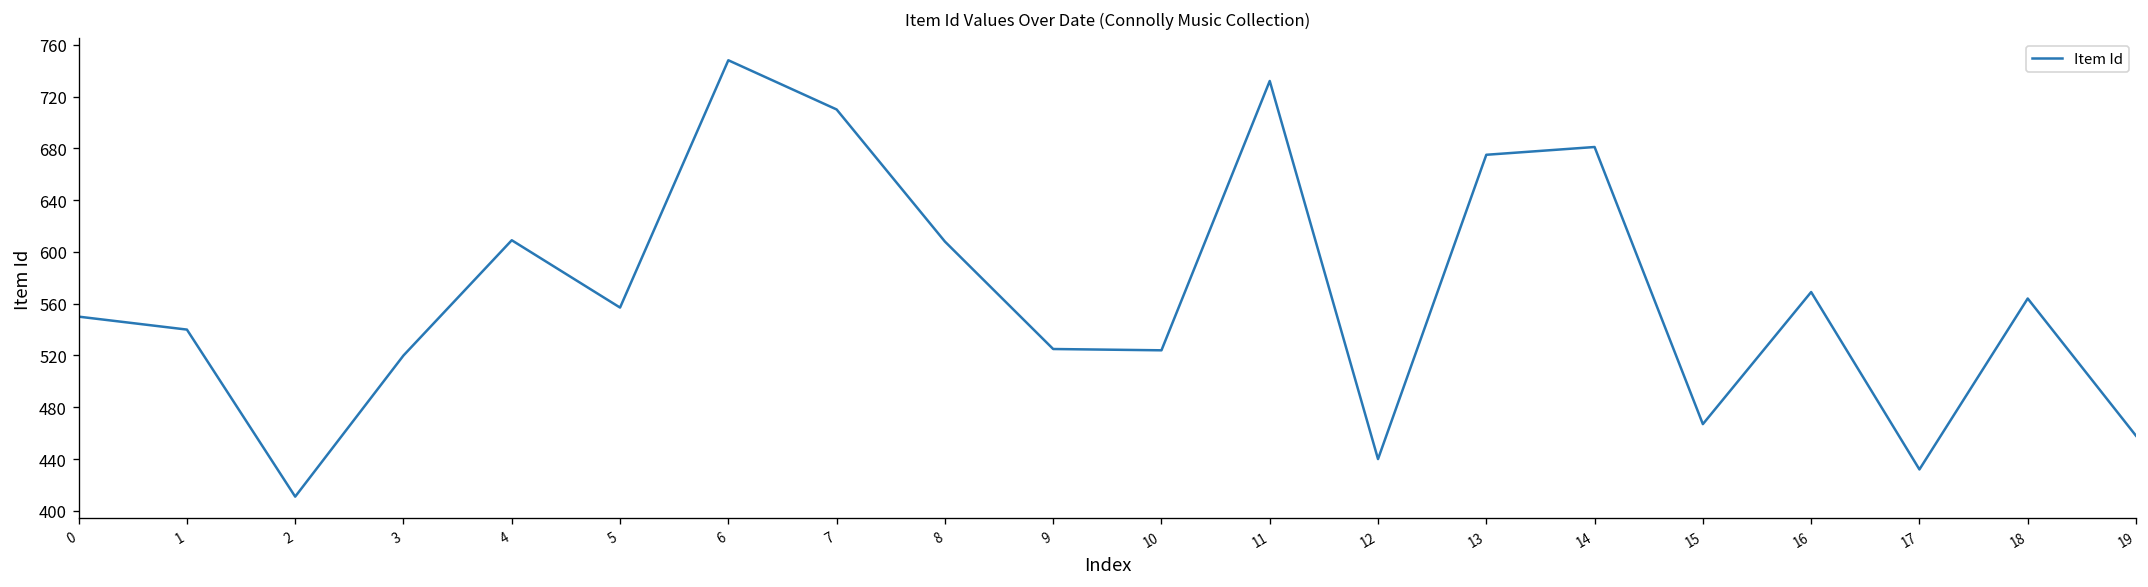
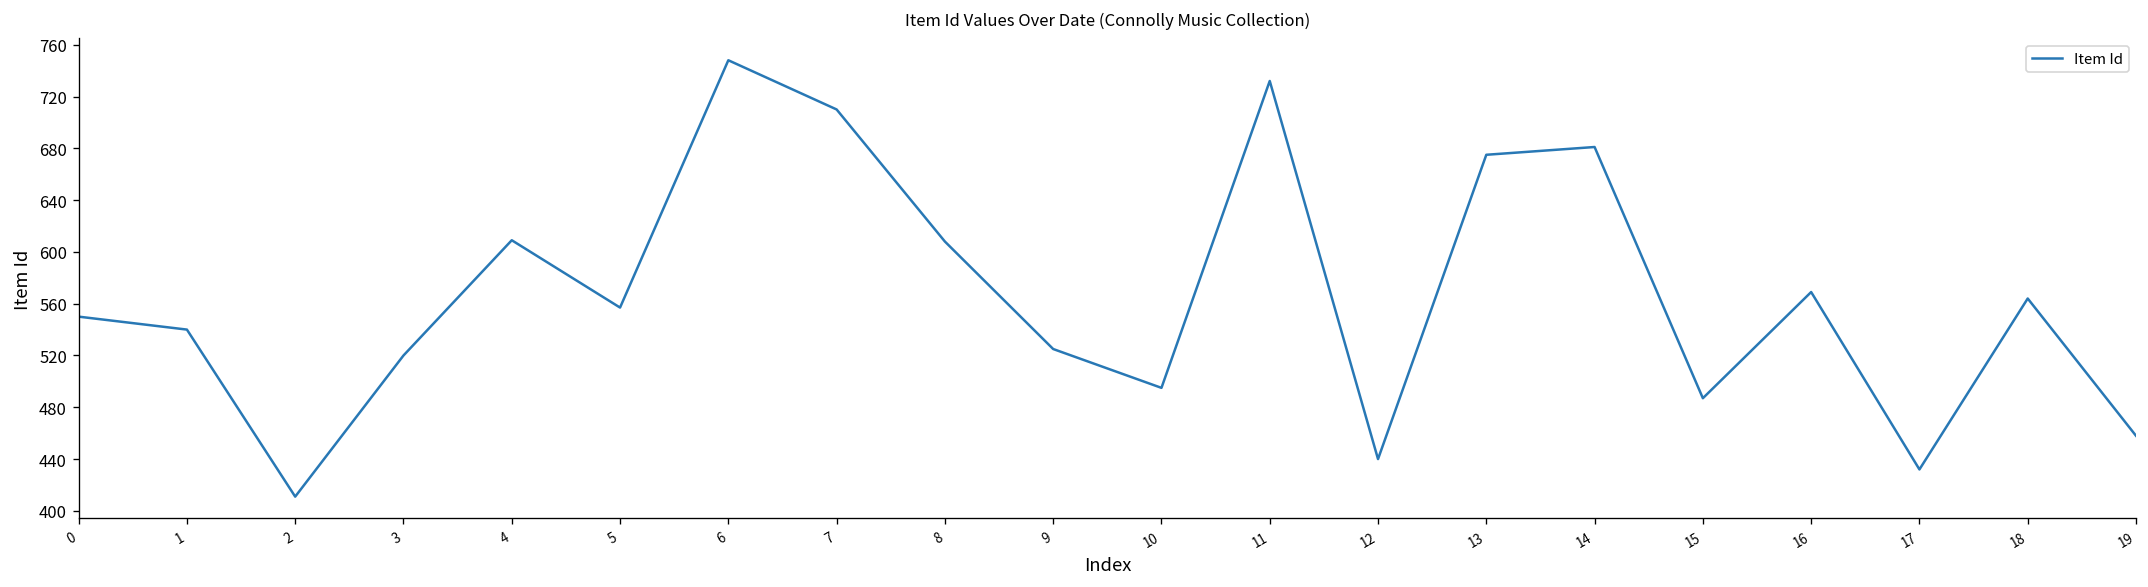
10: 524 -> 495
15: 467 -> 487
